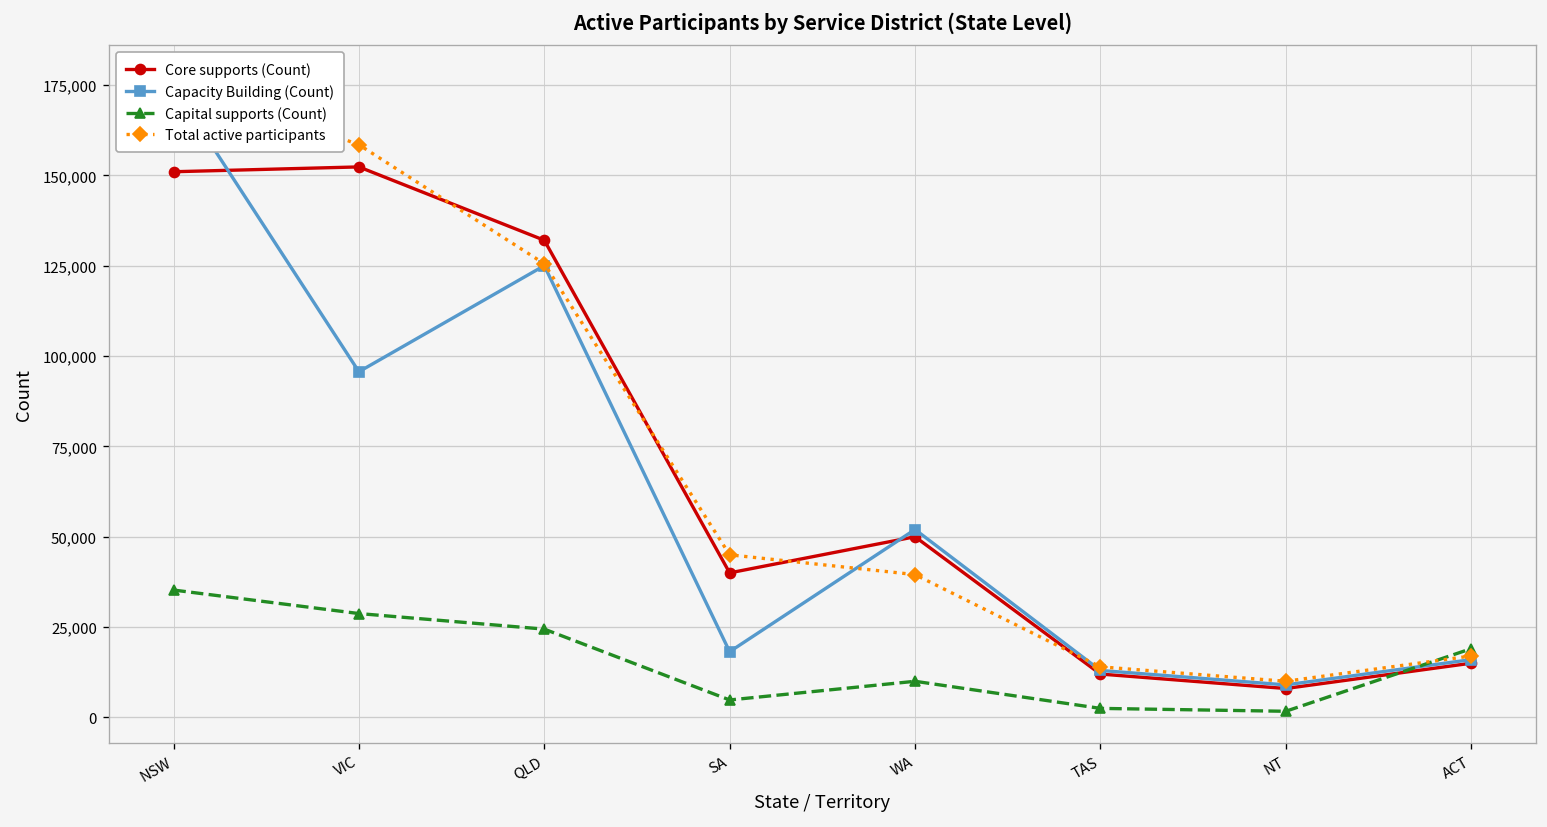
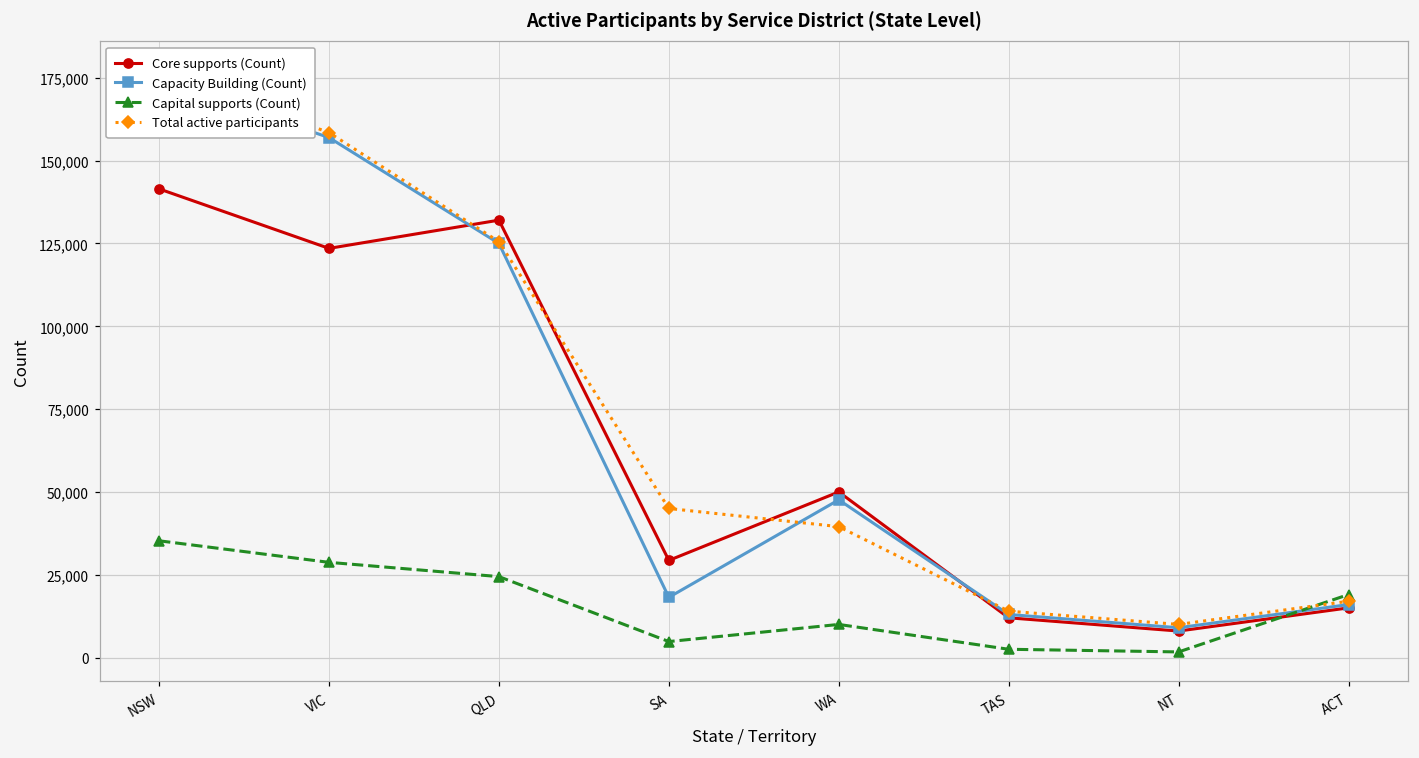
Core supports (Count), NSW: 151,000 -> 141,000
Core supports (Count), VIC: 152,000 -> 124,000
Capacity Building (Count), VIC: 96,000 -> 157,000
Core supports (Count), SA: 40,000 -> 29,000
Capacity Building (Count), WA: 52,000 -> 48,000
